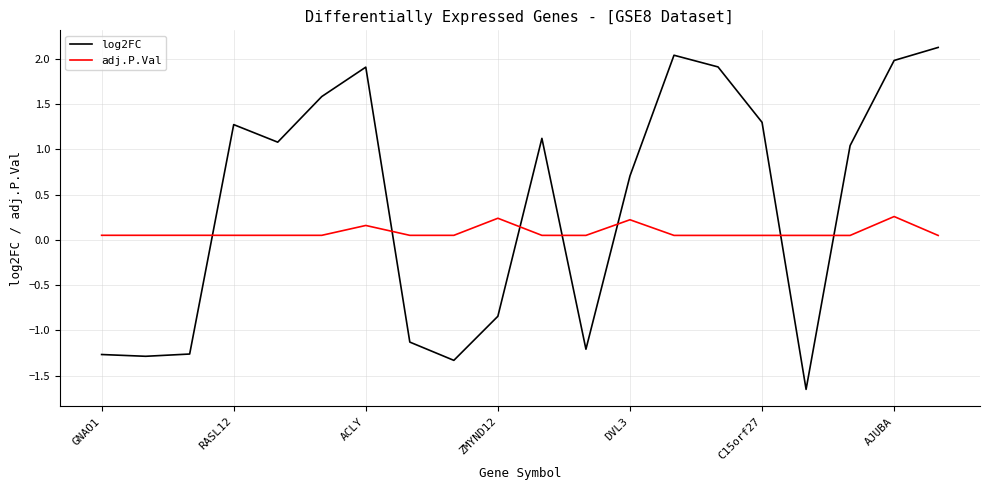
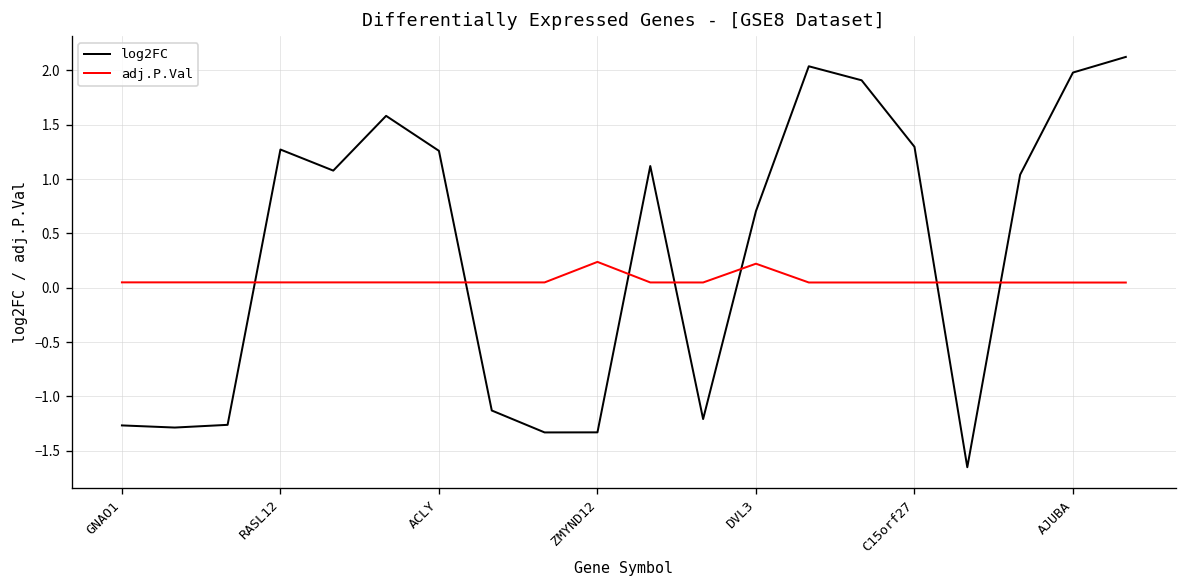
log2FC, ACLY: 1.9 -> 1.3
adj.P.Val, ACLY: 0.2 -> 0.0
log2FC, ZMYND12: -0.8 -> -1.3
adj.P.Val, AJUBA: 0.3 -> 0.0
